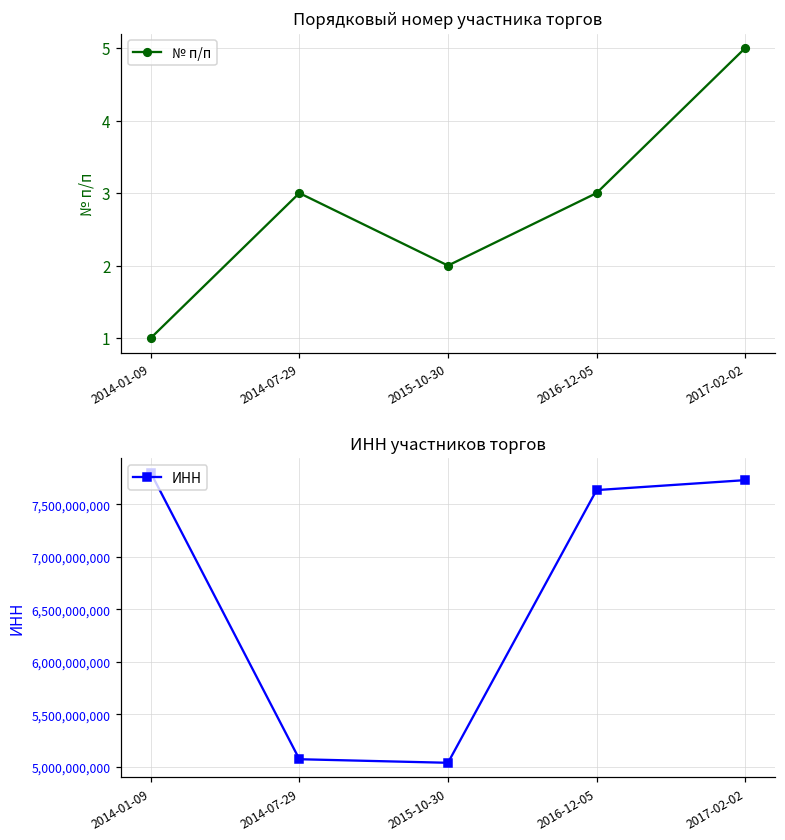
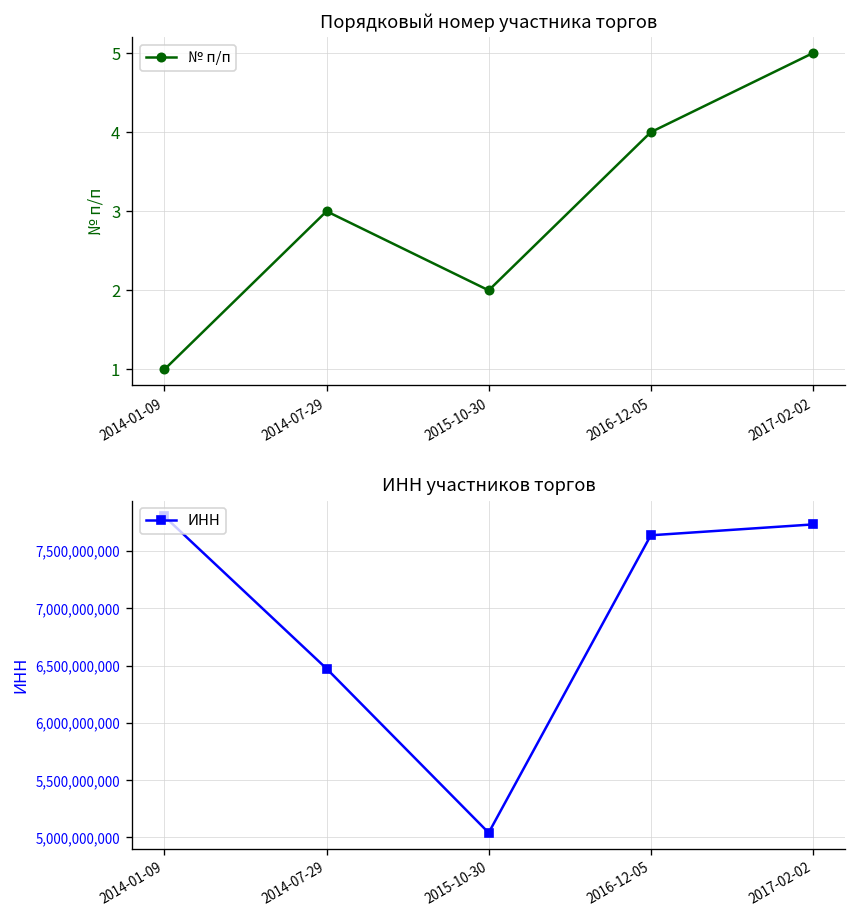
Порядковый номер участника торгов, 2016-12-05: 3 -> 4
ИНН участников торгов, 2014-07-29: 5,100,000,000 -> 6,500,000,000
